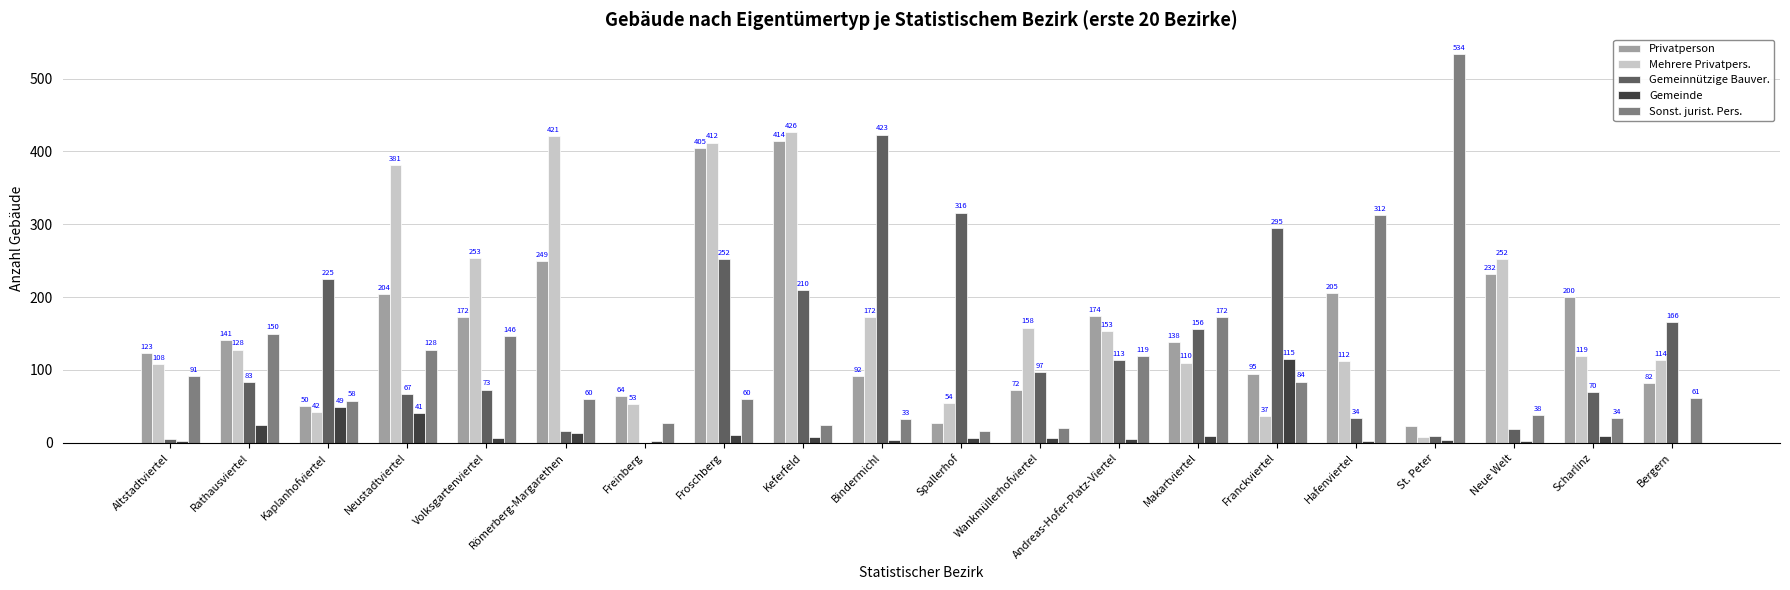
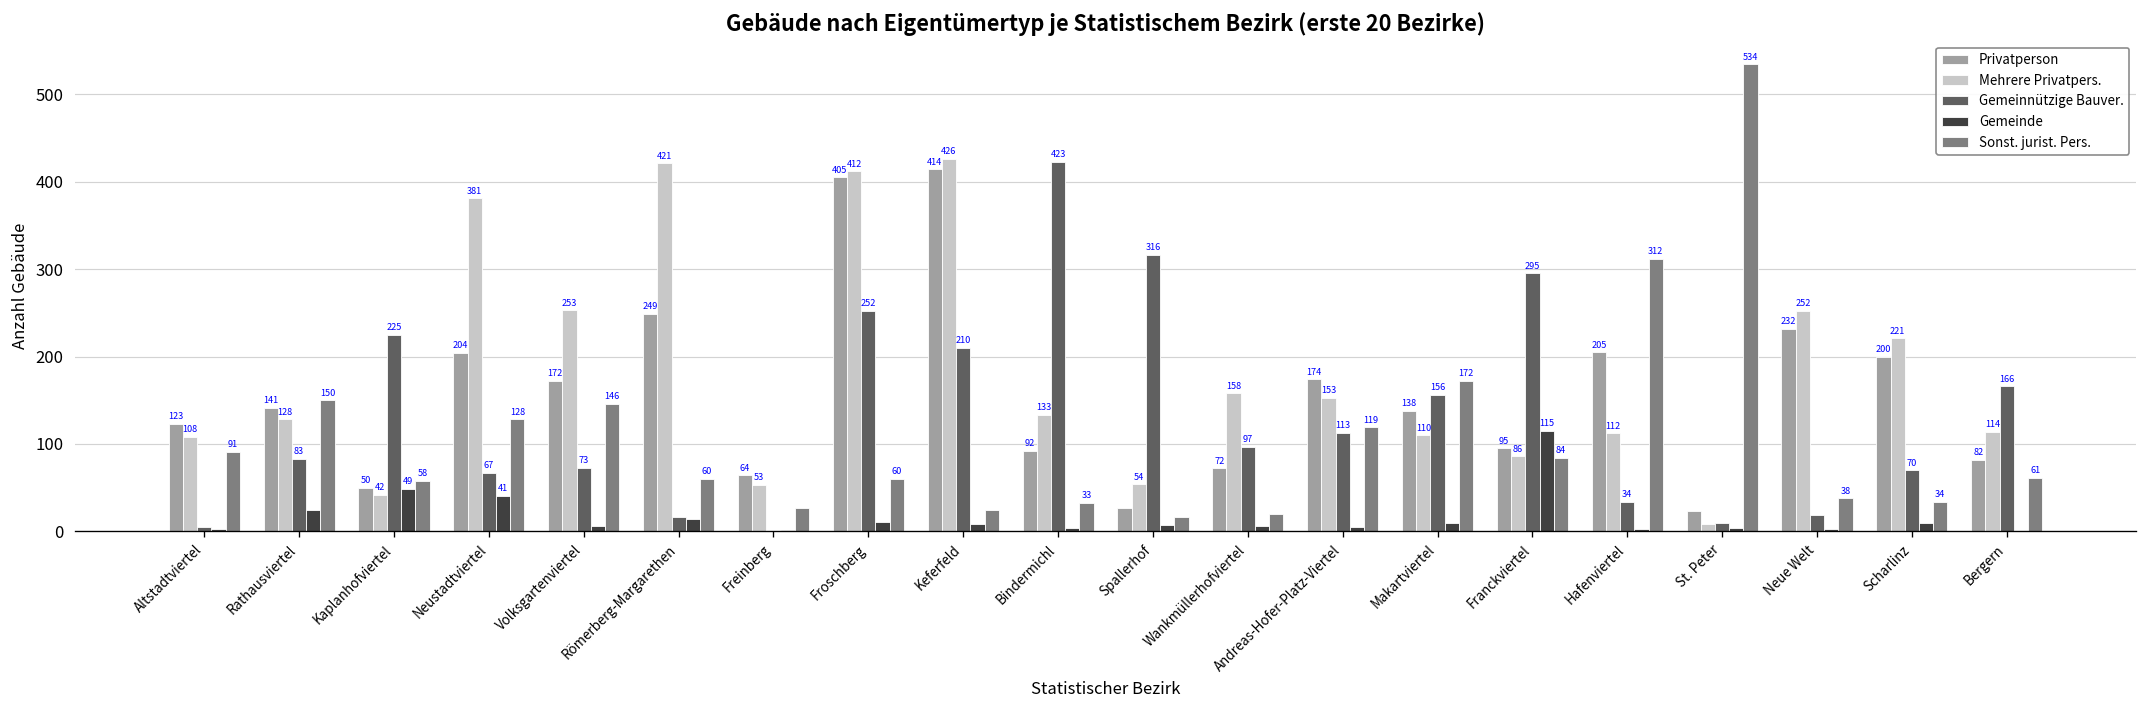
Mehrere Privatpers., Bindermichl: 172 -> 133
Mehrere Privatpers., Franckviertel: 37 -> 86
Mehrere Privatpers., Scharlinz: 119 -> 221
